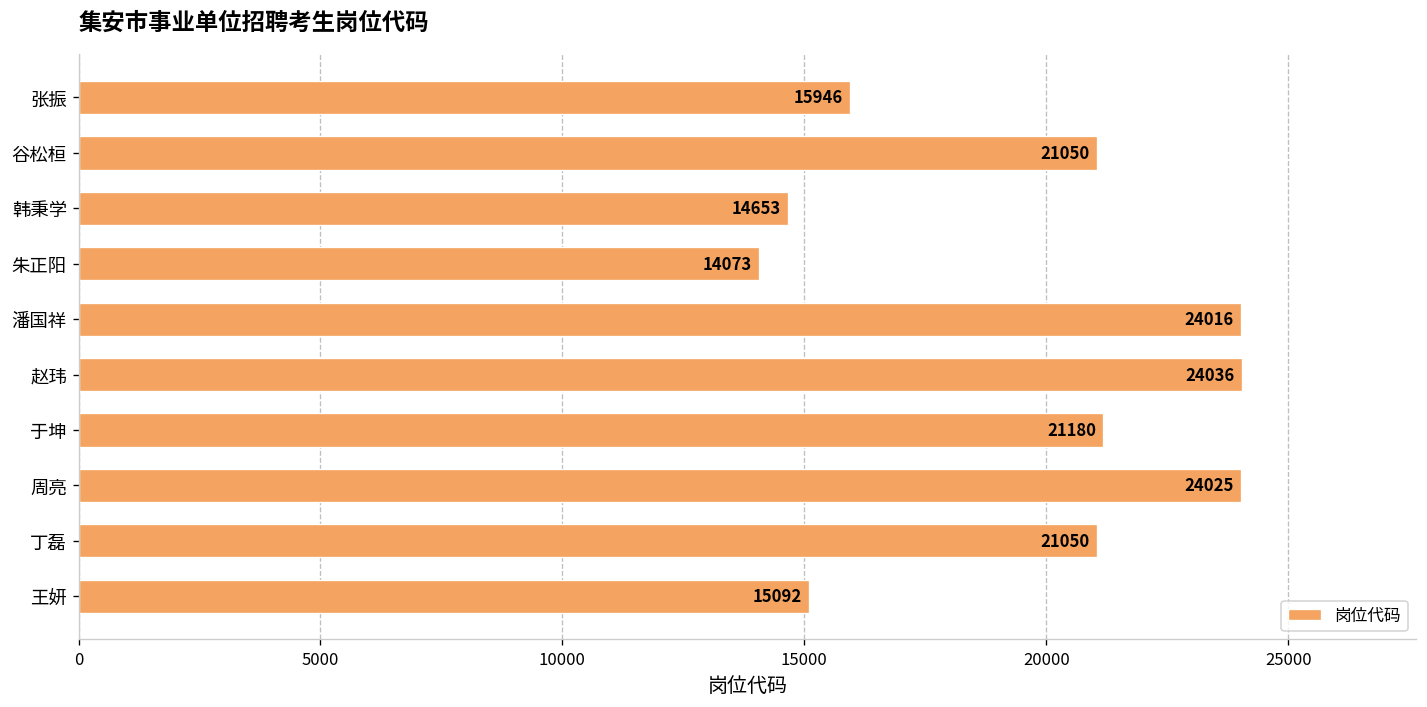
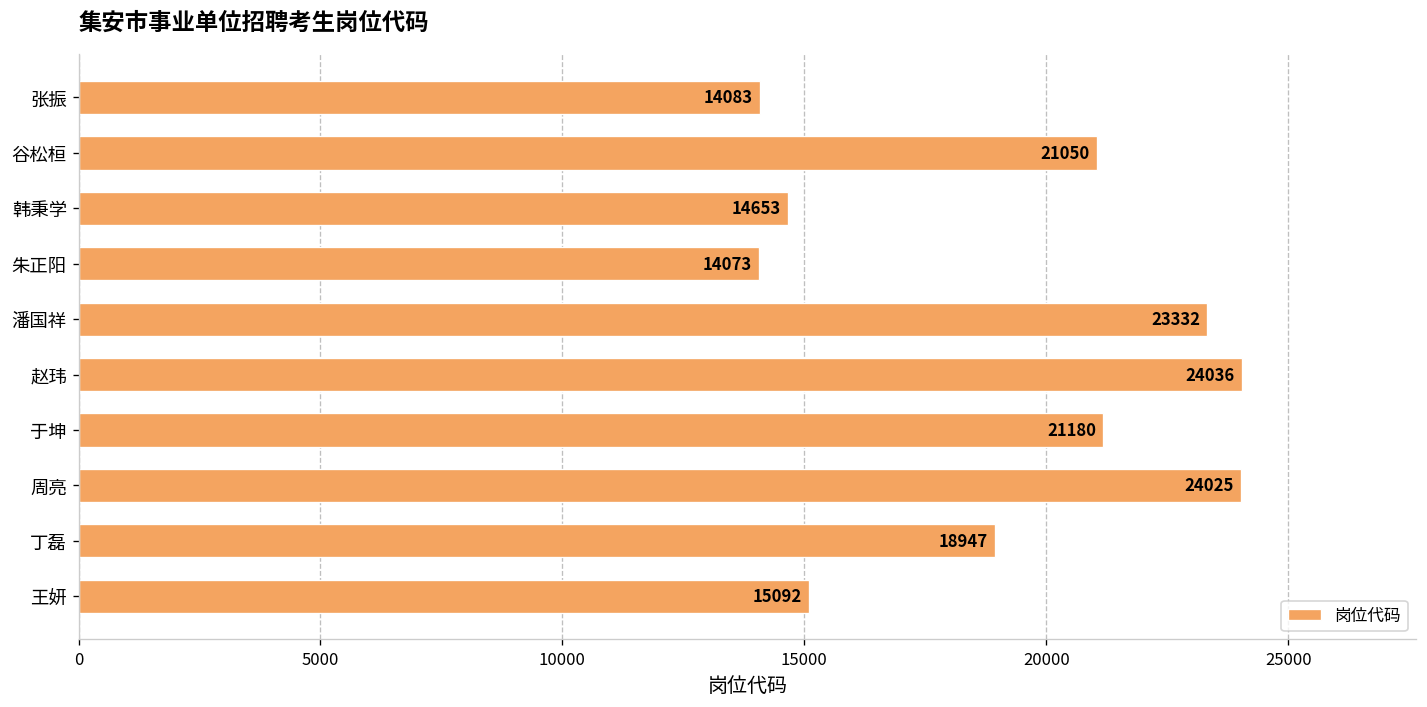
张振: 15946 -> 14083
潘国祥: 24016 -> 23332
丁磊: 21050 -> 18947
